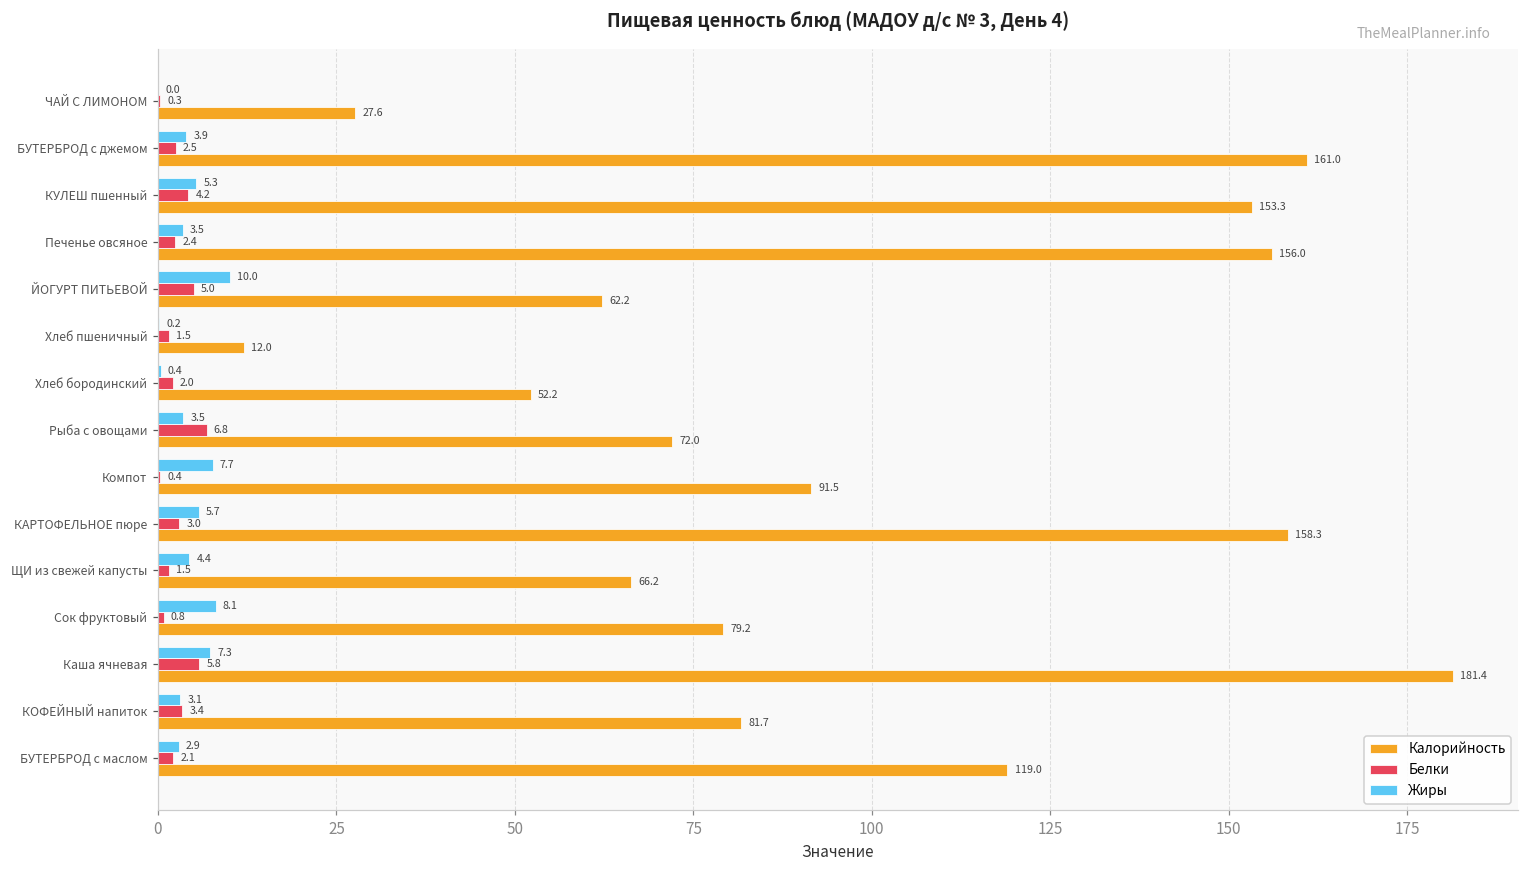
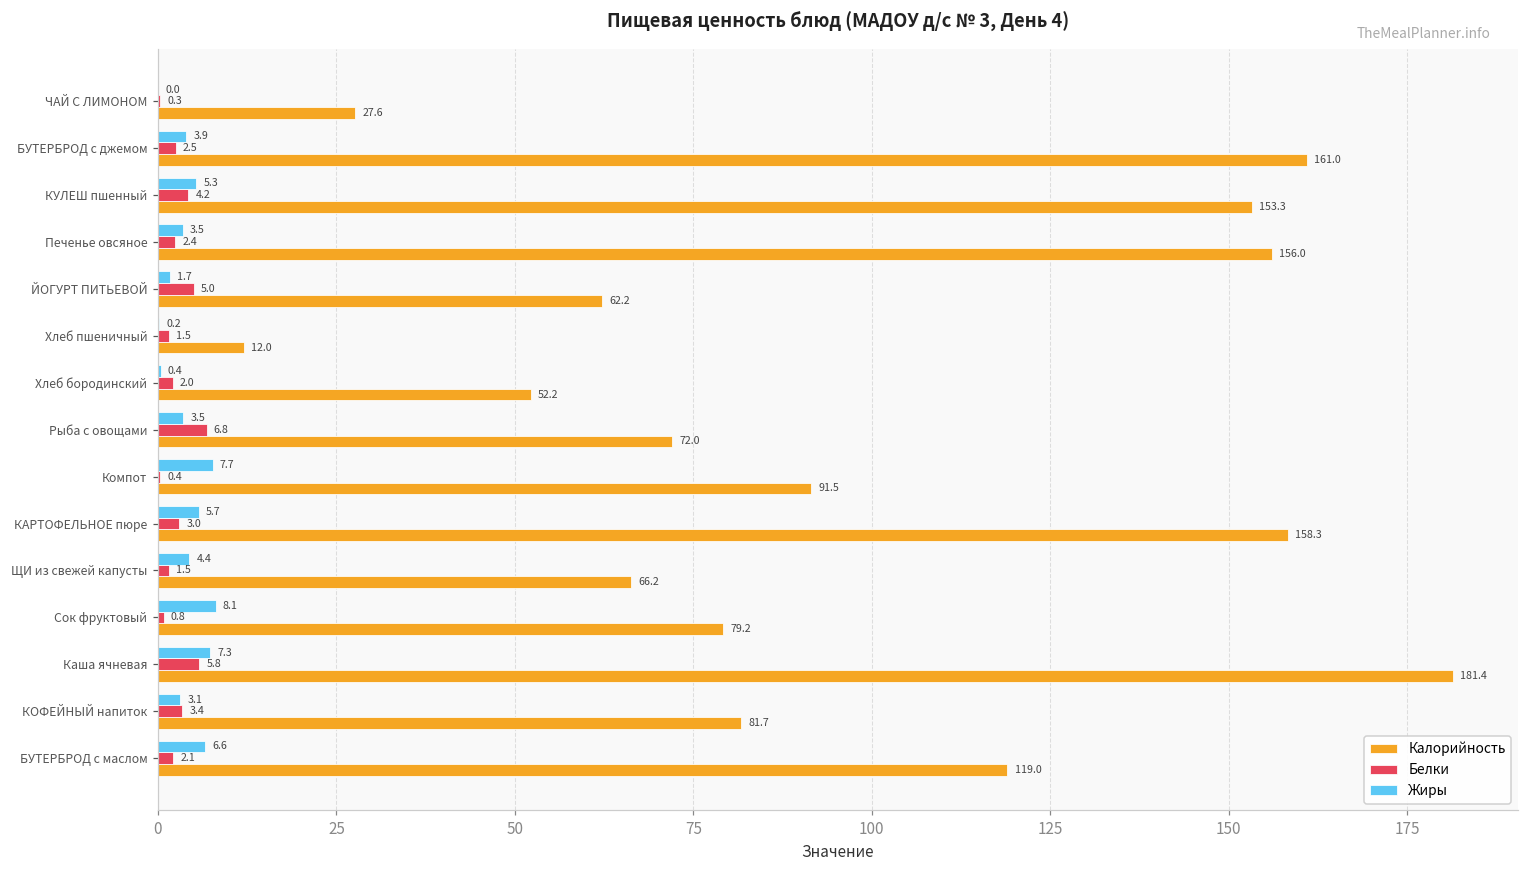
Жиры, ЙОГУРТ ПИТЬЕВОЙ: 10.0 -> 1.7
Жиры, БУТЕРБРОД с маслом: 2.9 -> 6.6
